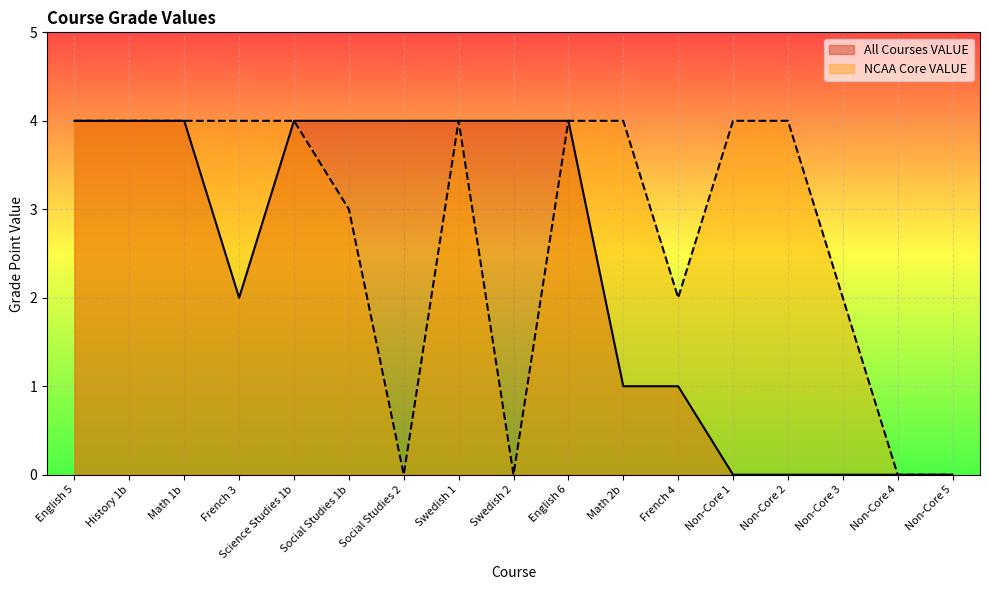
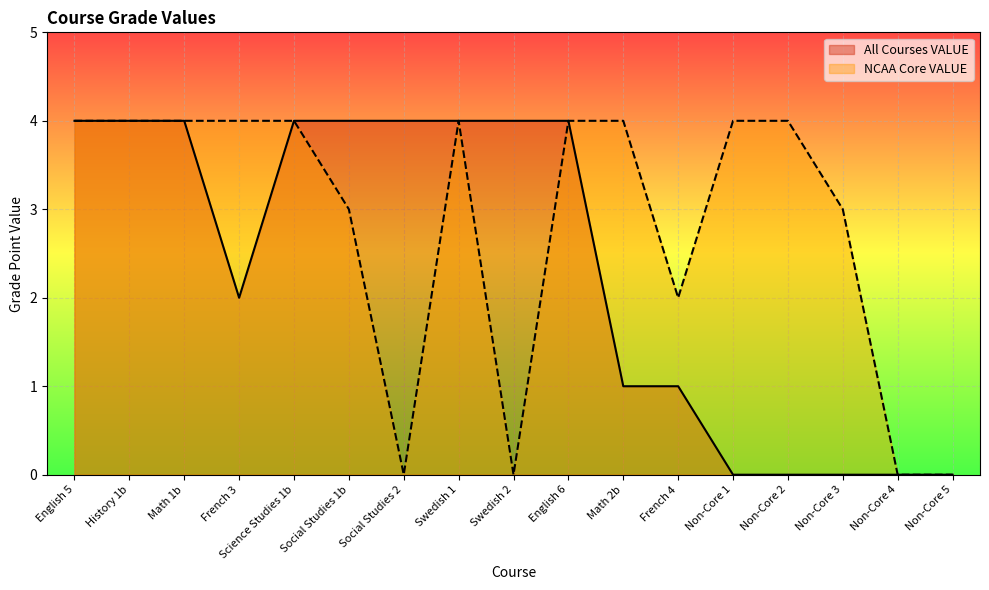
NCAA Core VALUE, Non-Core 3: 2 -> 3
